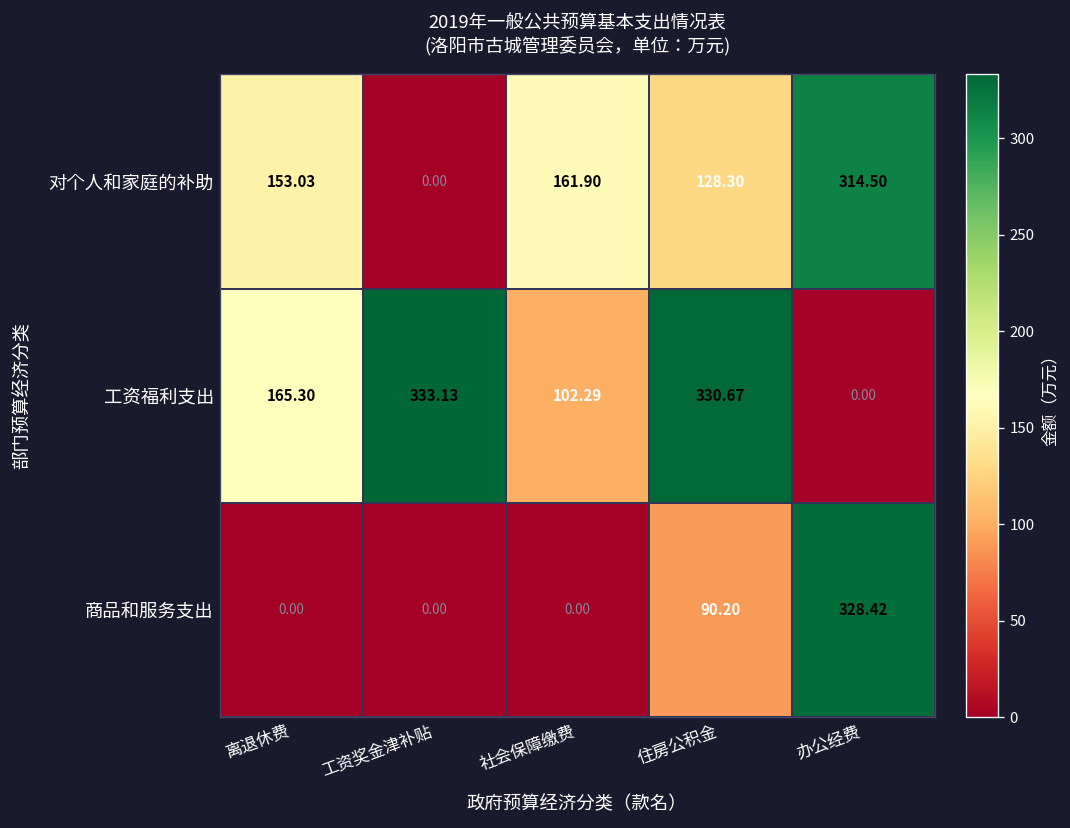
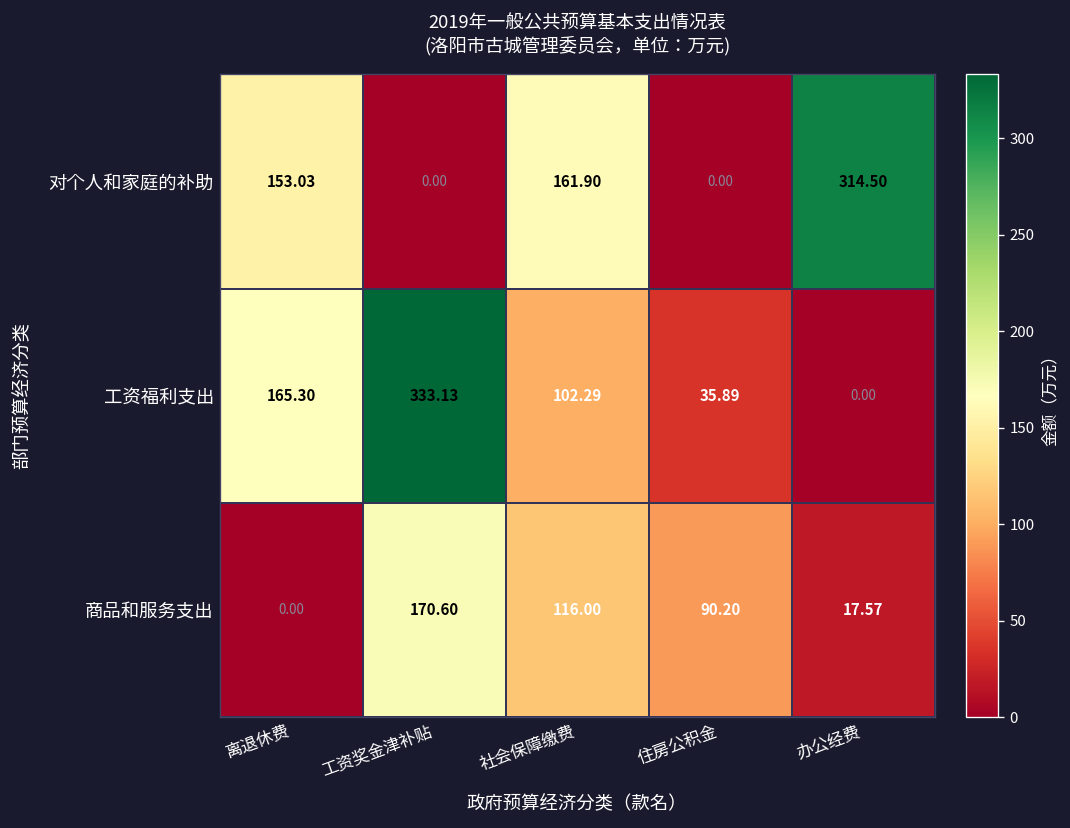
对个人和家庭的补助, 住房公积金: 128.30 -> 0.00
工资福利支出, 住房公积金: 330.67 -> 35.89
商品和服务支出, 工资奖金津补贴: 0.00 -> 170.60
商品和服务支出, 社会保障缴费: 0.00 -> 116.00
商品和服务支出, 办公经费: 328.42 -> 17.57
